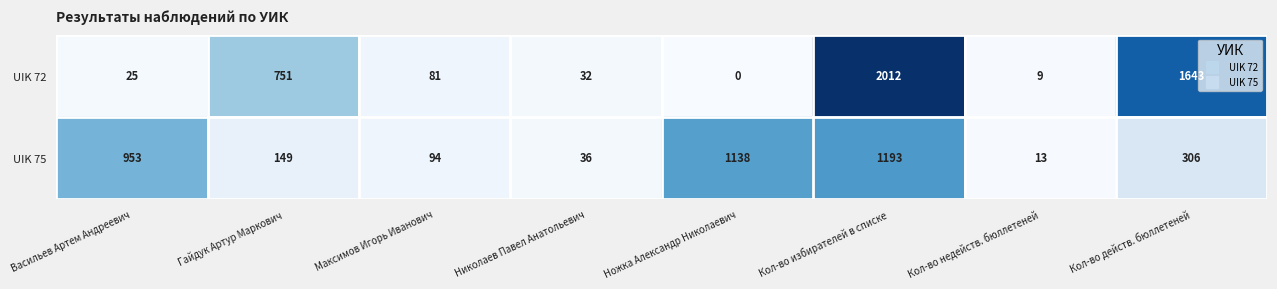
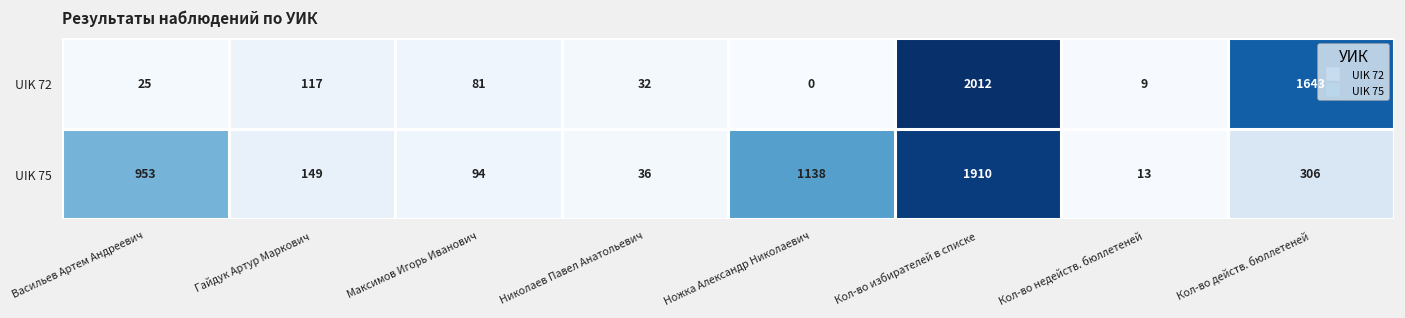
UIK 72, Гайдук Артур Маркович: 751 -> 117
UIK 75, Кол-во избирателей в списке: 1193 -> 1910
